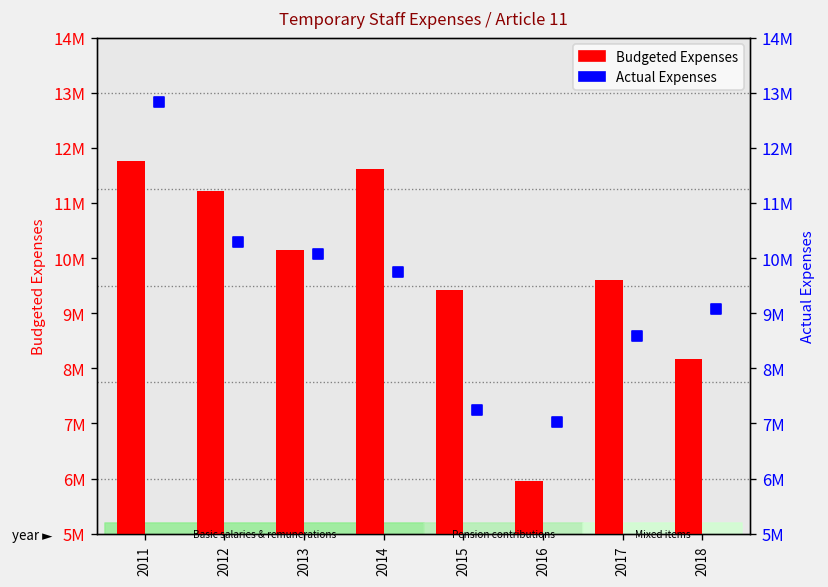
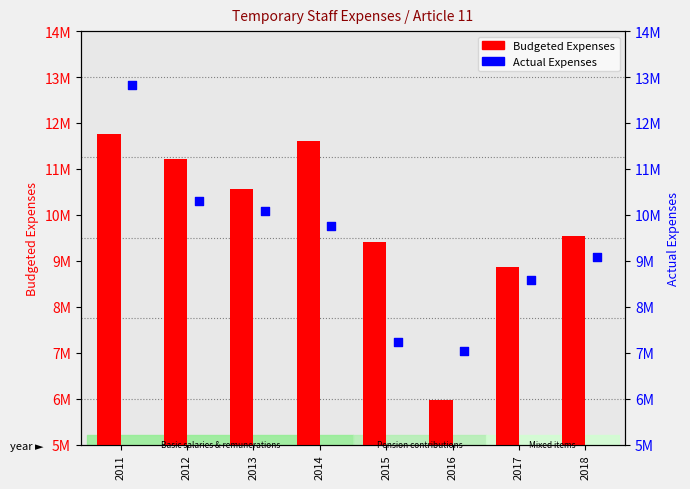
Budgeted Expenses, 2013: 10100000 -> 10600000
Budgeted Expenses, 2017: 9600000 -> 8900000
Budgeted Expenses, 2018: 8200000 -> 9500000
